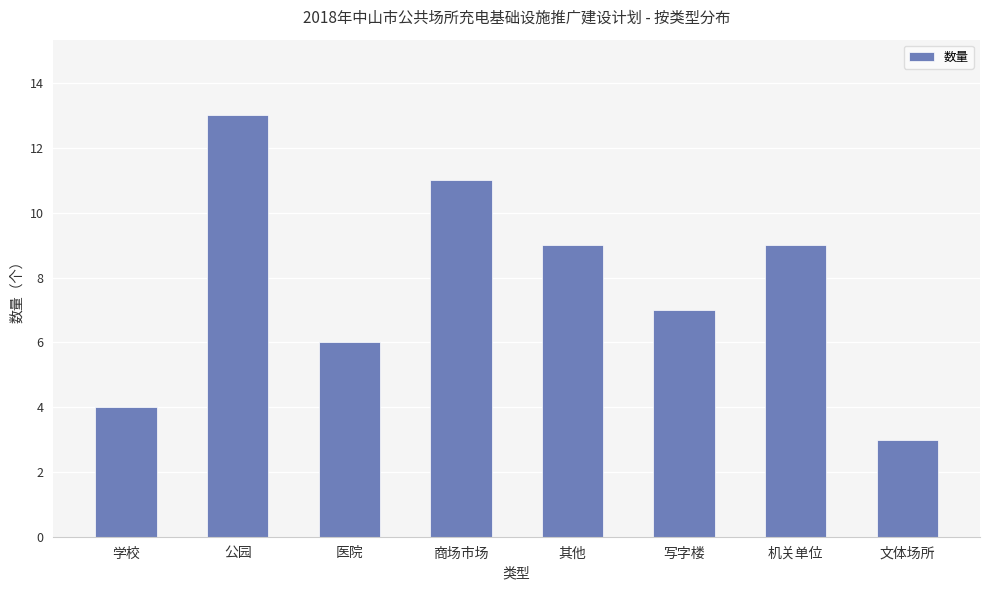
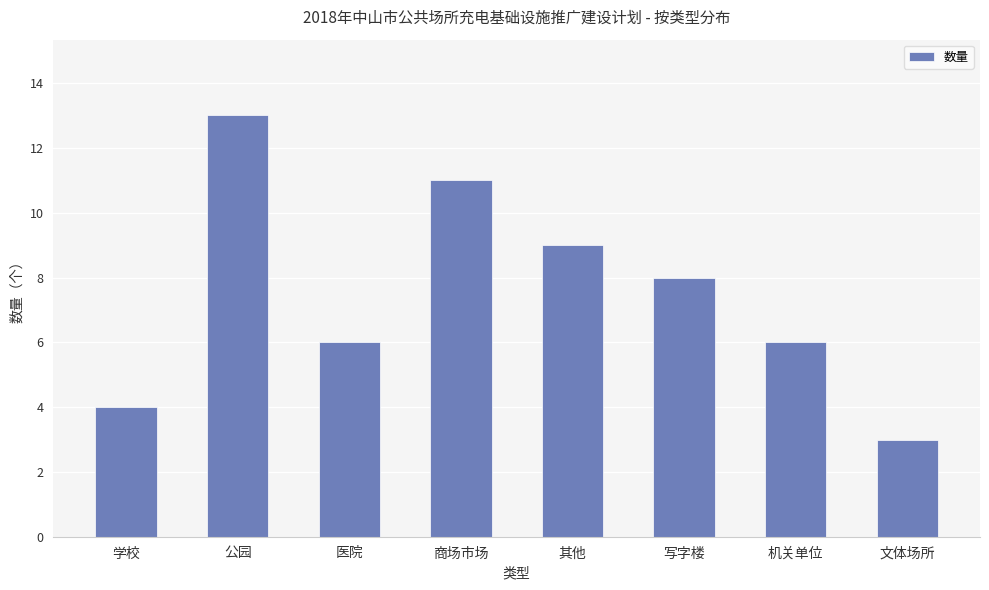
写字楼: 7 -> 8
机关单位: 9 -> 6
